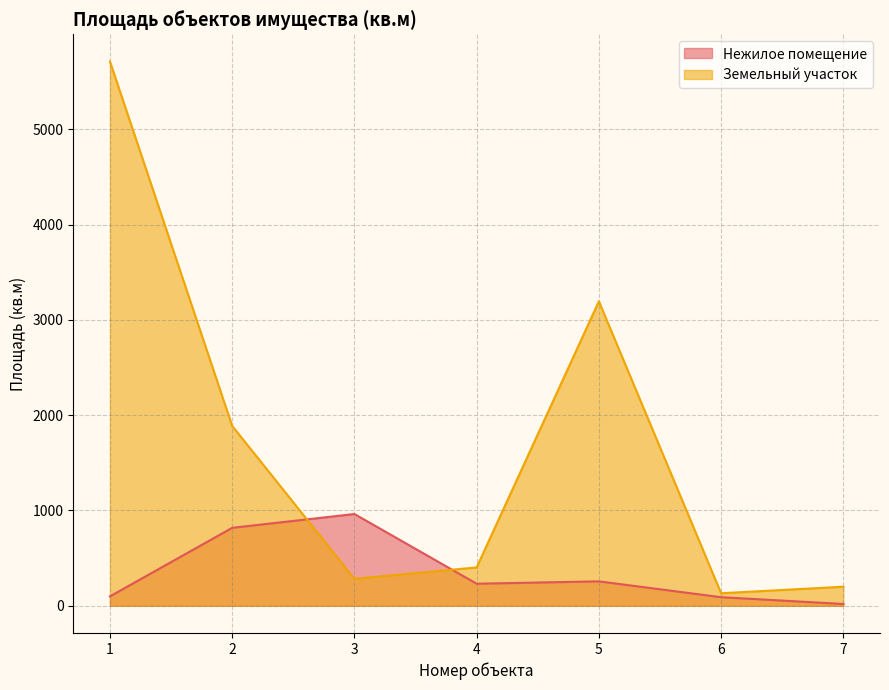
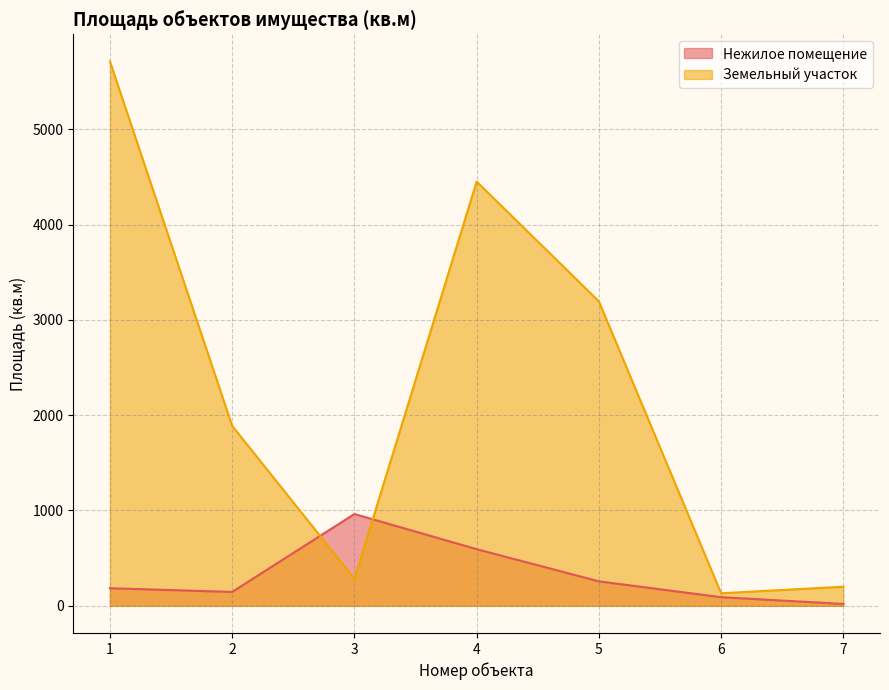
Нежилое помещение, 1: 100 -> 200
Нежилое помещение, 2: 800 -> 100
Нежилое помещение, 4: 200 -> 600
Земельный участок, 4: 400 -> 4500
